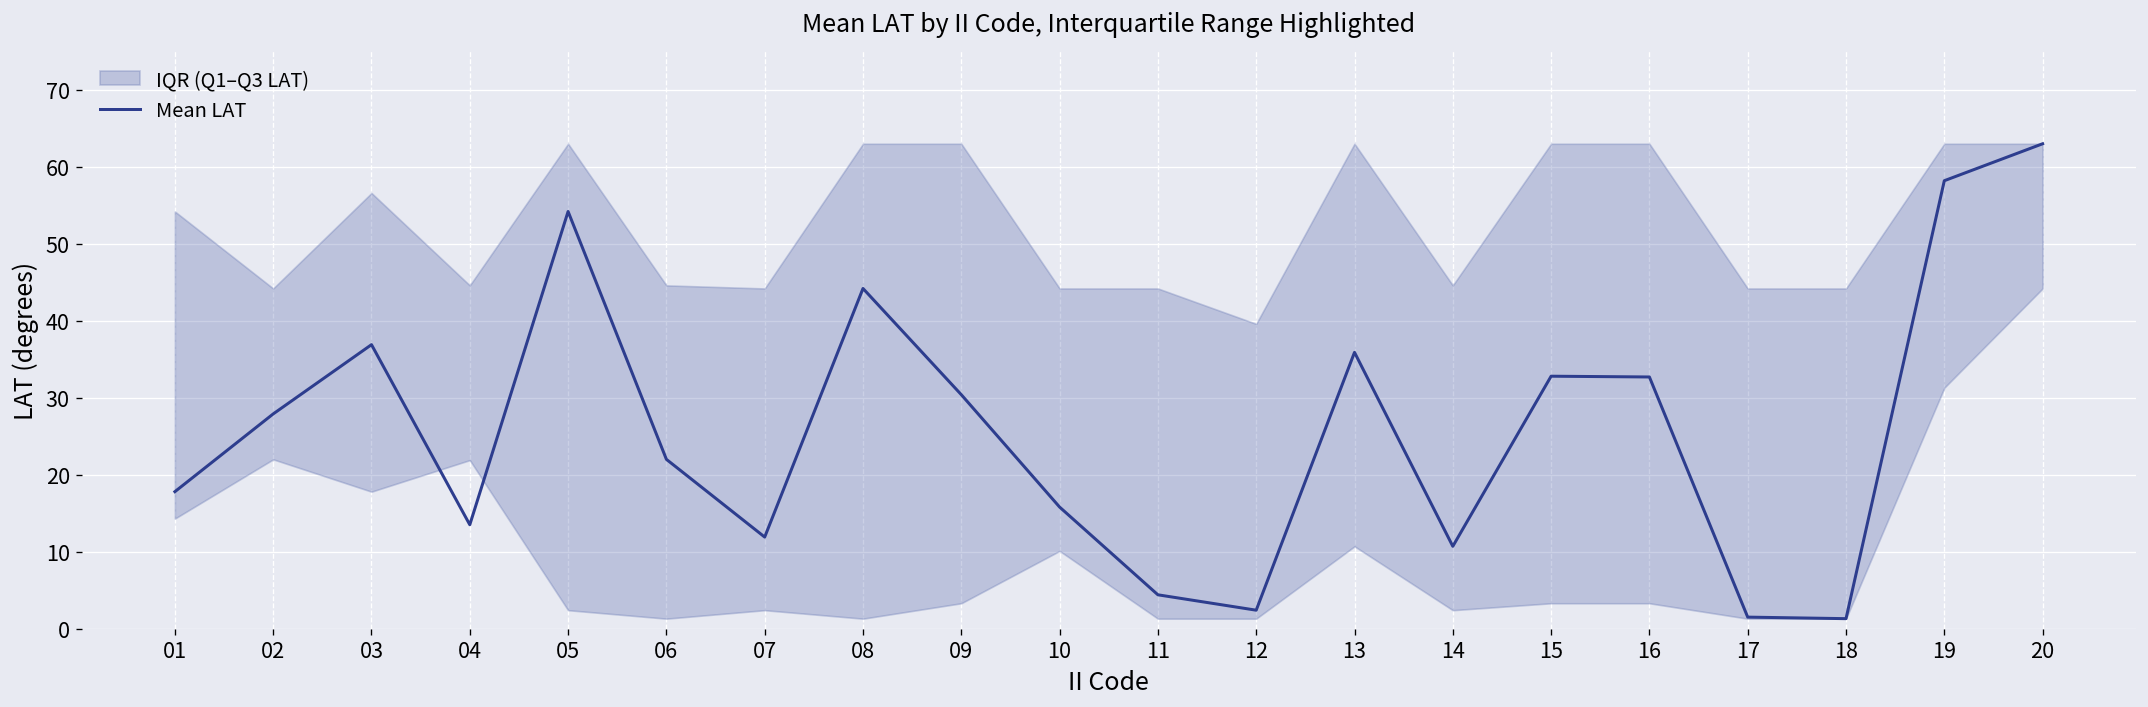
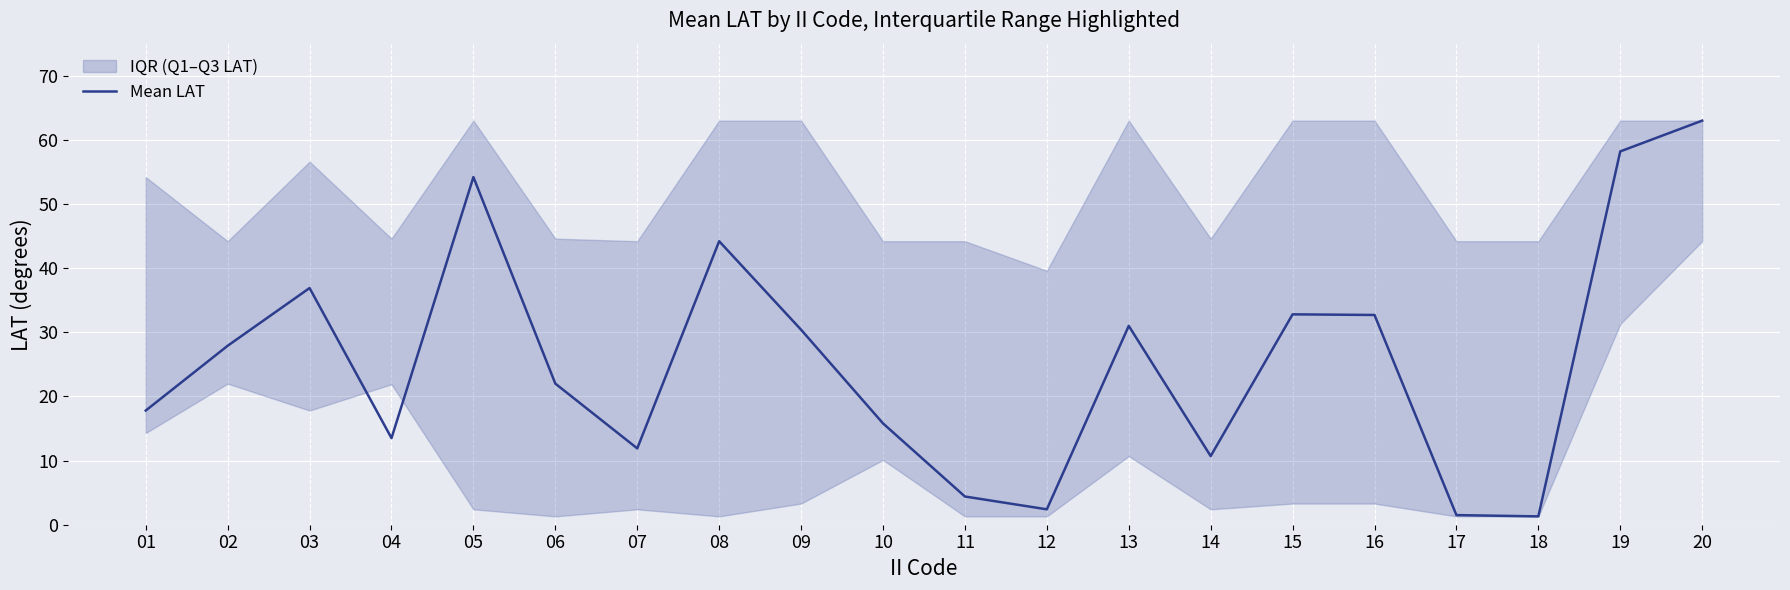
Mean LAT, 13: 36 -> 31
